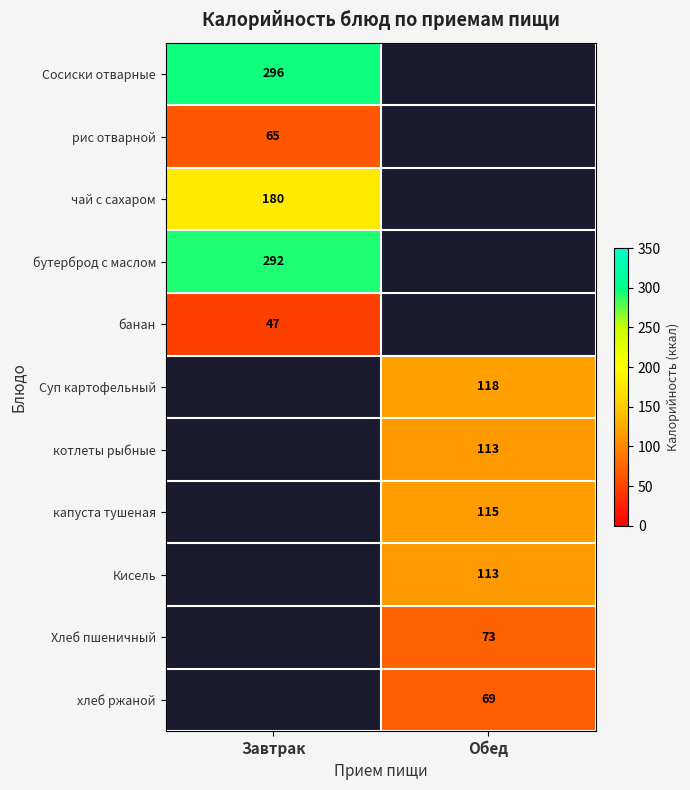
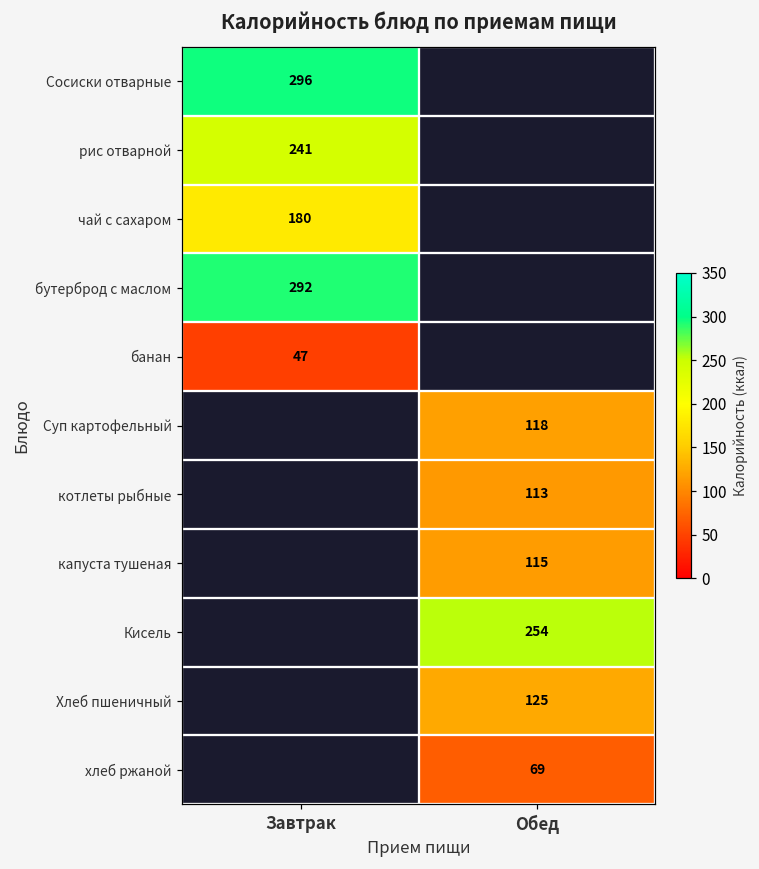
рис отварной, Завтрак: 65 -> 241
Кисель, Обед: 113 -> 254
Хлеб пшеничный, Обед: 73 -> 125
